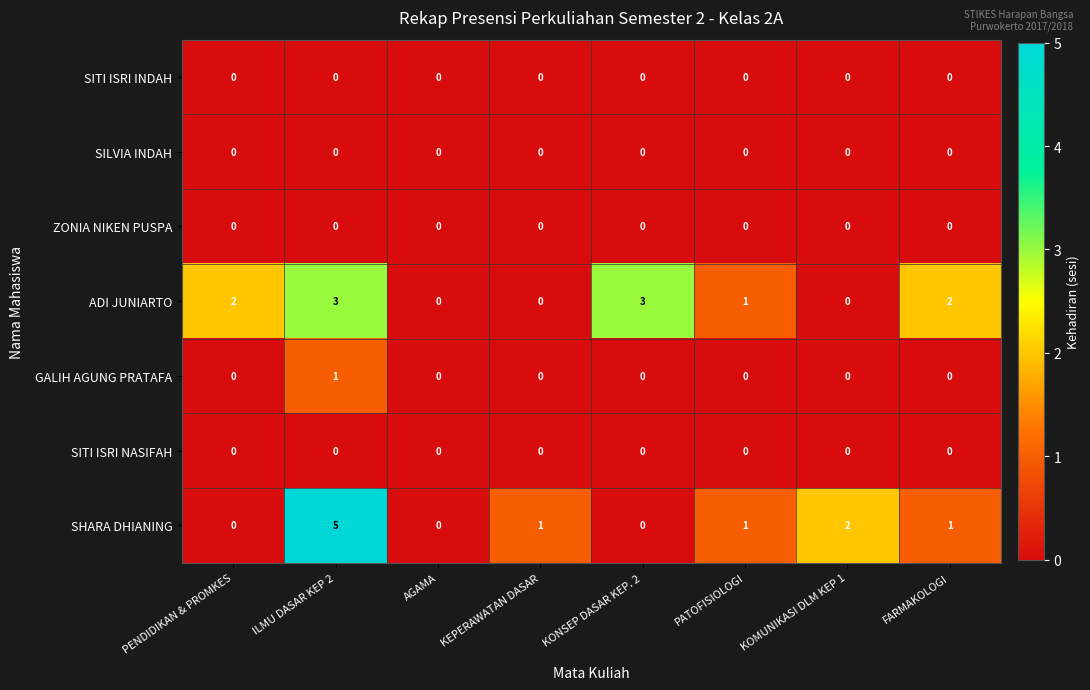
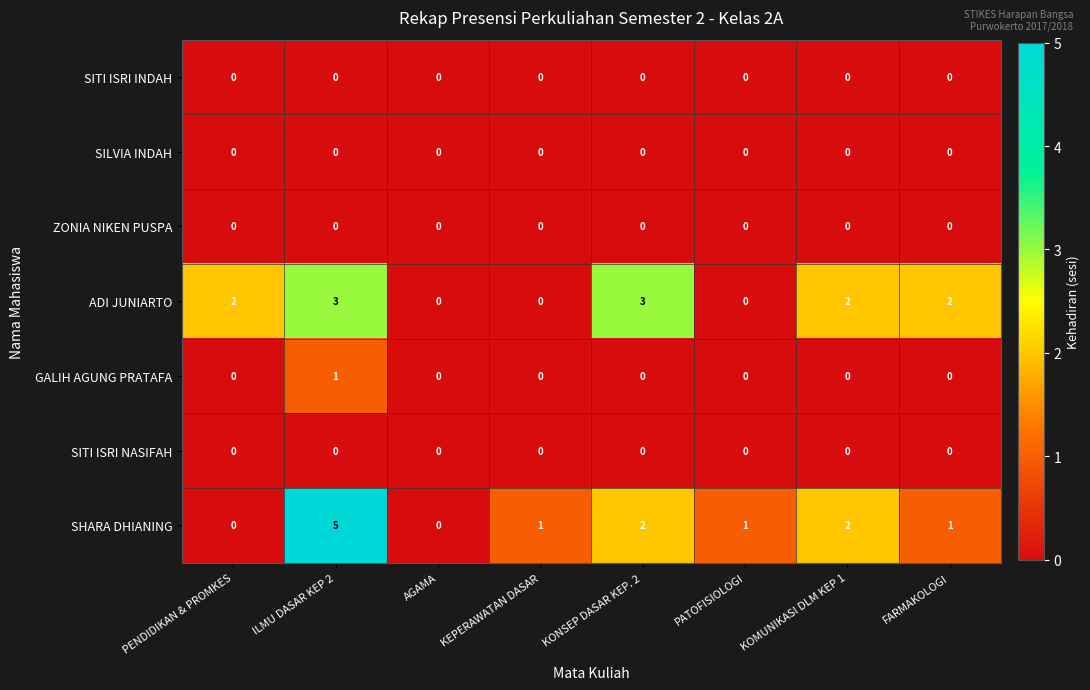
ADI JUNIARTO, PATOFISIOLOGI: 1 -> 0
ADI JUNIARTO, KOMUNIKASI DLM KEP 1: 0 -> 2
SHARA DHIANING, KONSEP DASAR KEP. 2: 0 -> 2
